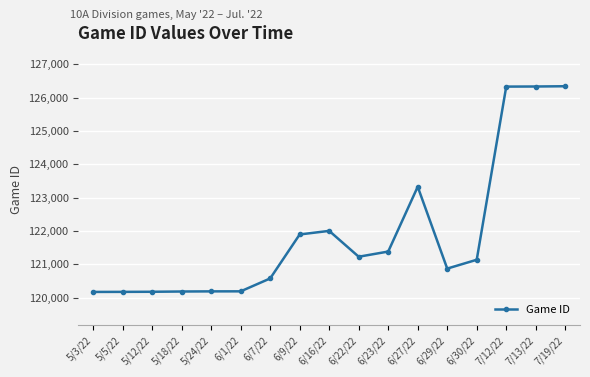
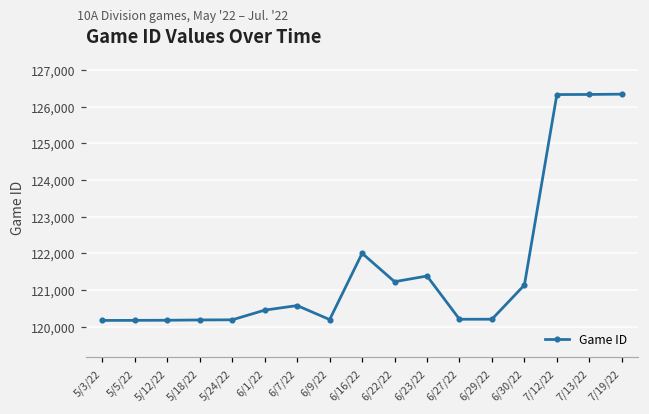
6/1/22: 120,200 -> 120,500
6/9/22: 121,900 -> 120,200
6/27/22: 123,300 -> 120,200
6/29/22: 120,900 -> 120,200
